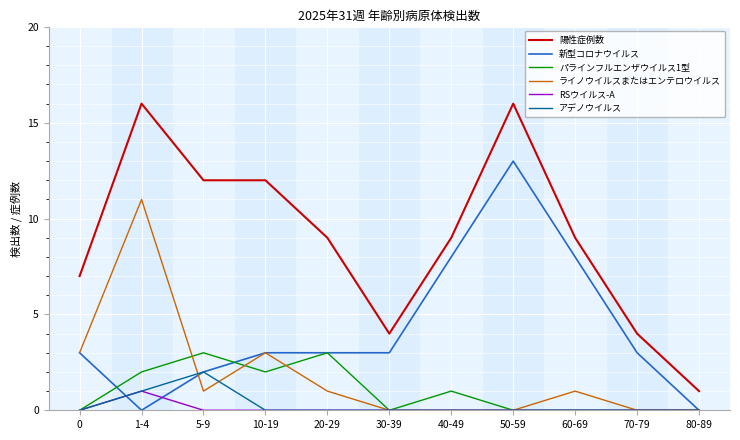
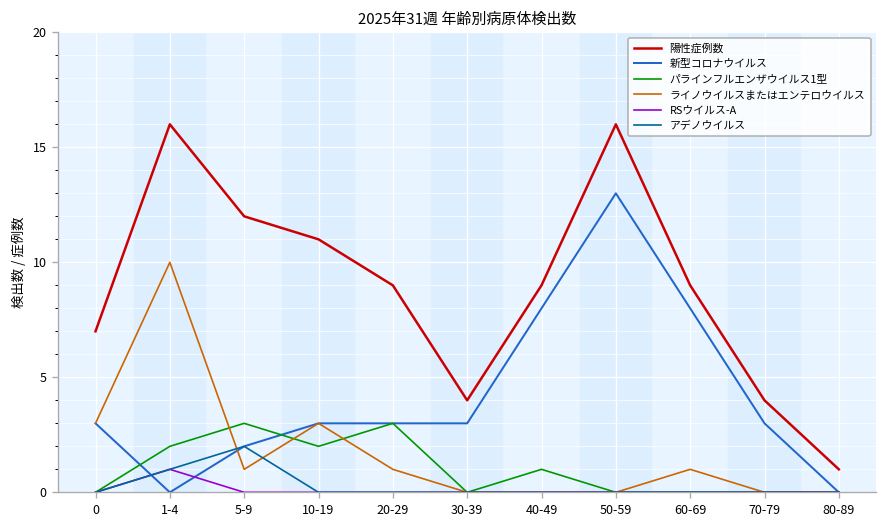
ライノウイルスまたはエンテロウイルス, 1-4: 11 -> 10
陽性症例数, 10-19: 12 -> 11
